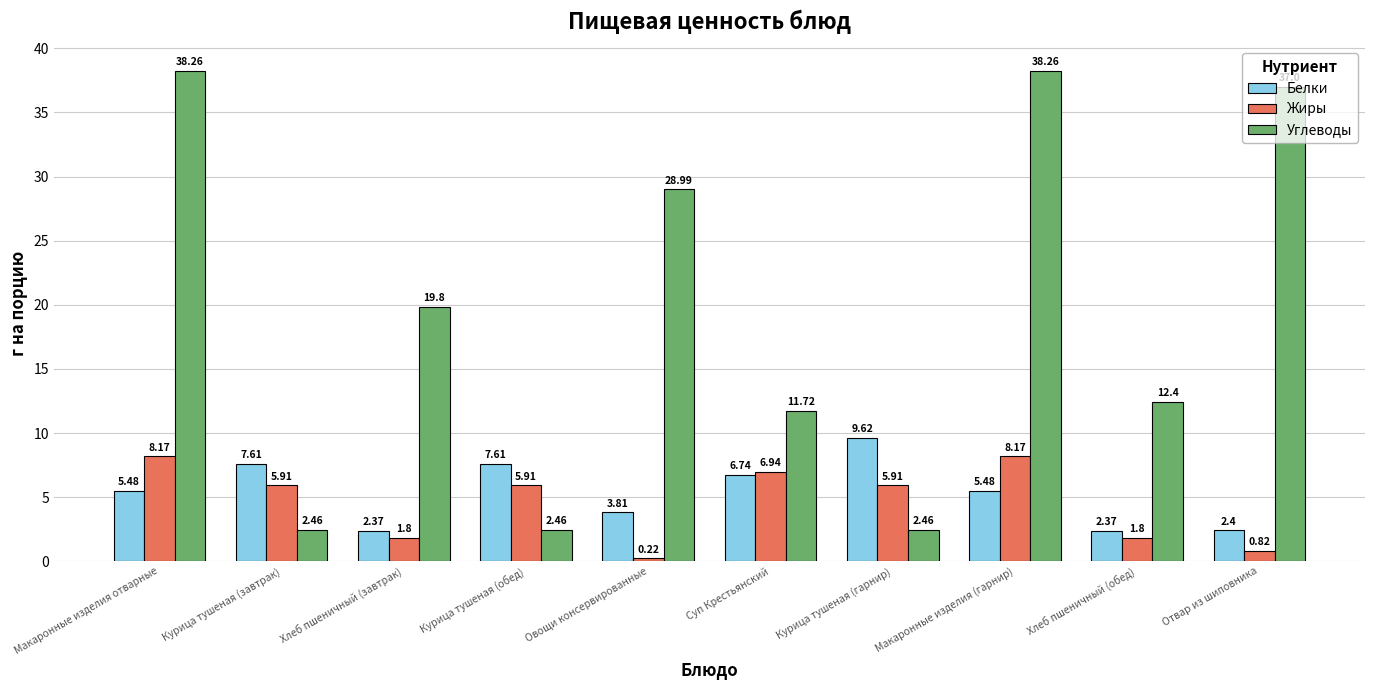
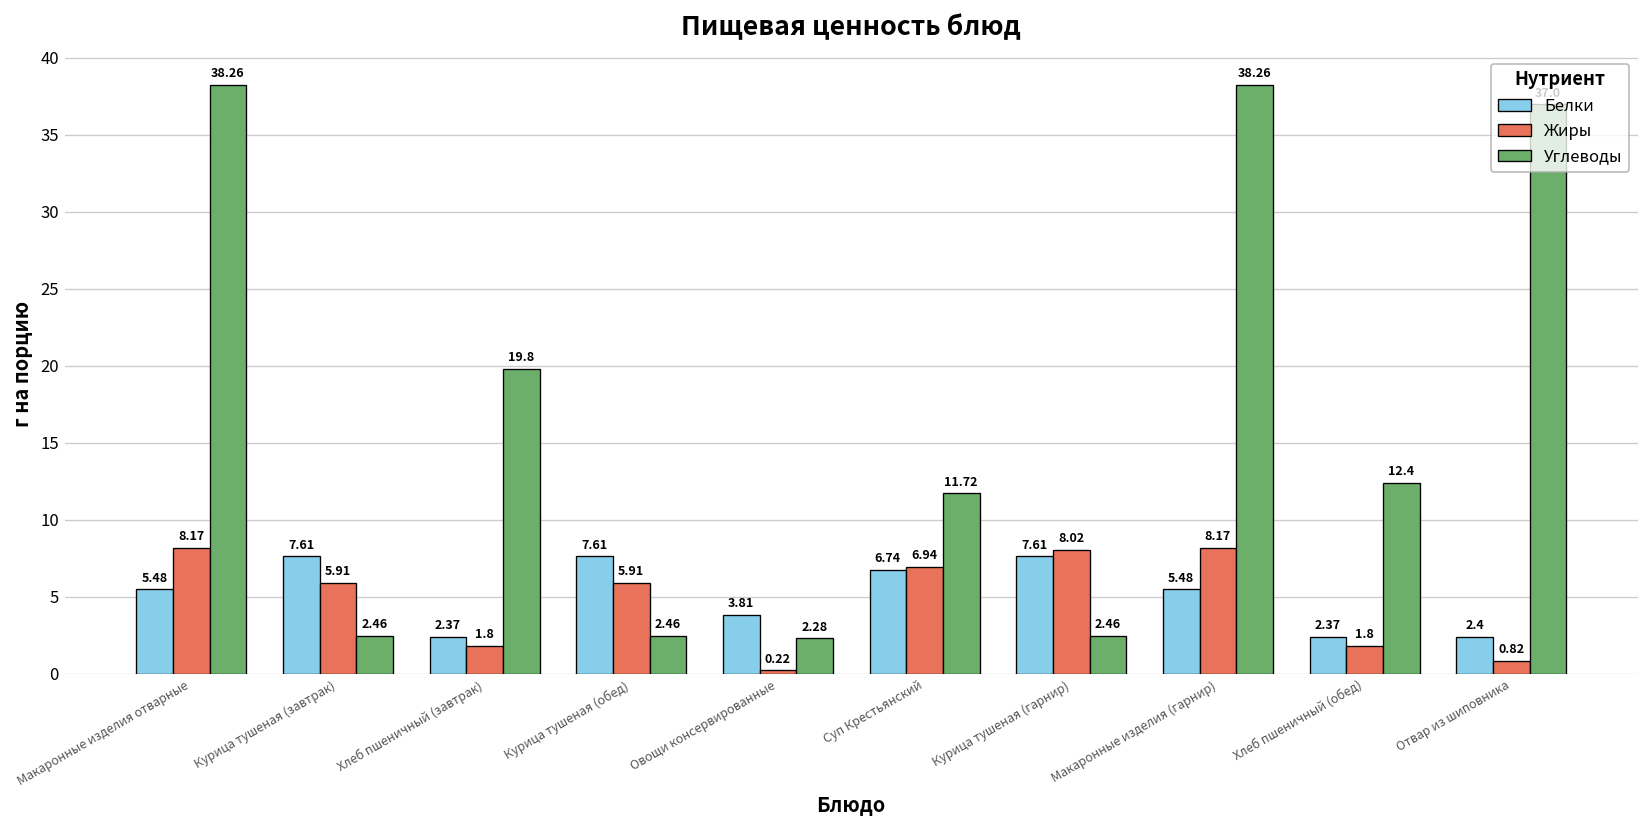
Углеводы, Овощи консервированные: 28.99 -> 2.28
Белки, Курица тушеная (гарнир): 9.62 -> 7.61
Жиры, Курица тушеная (гарнир): 5.91 -> 8.02
